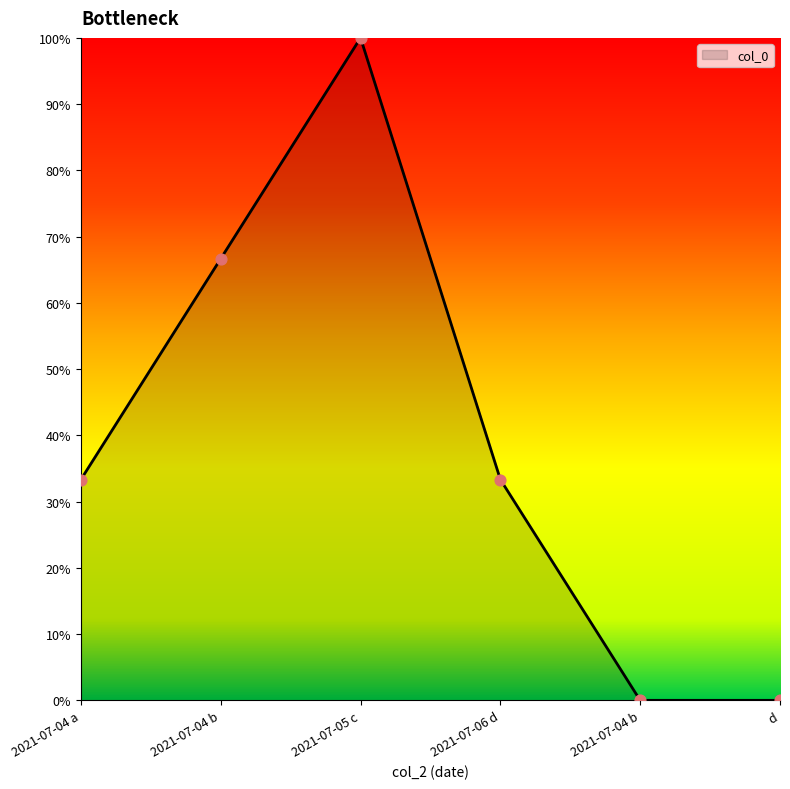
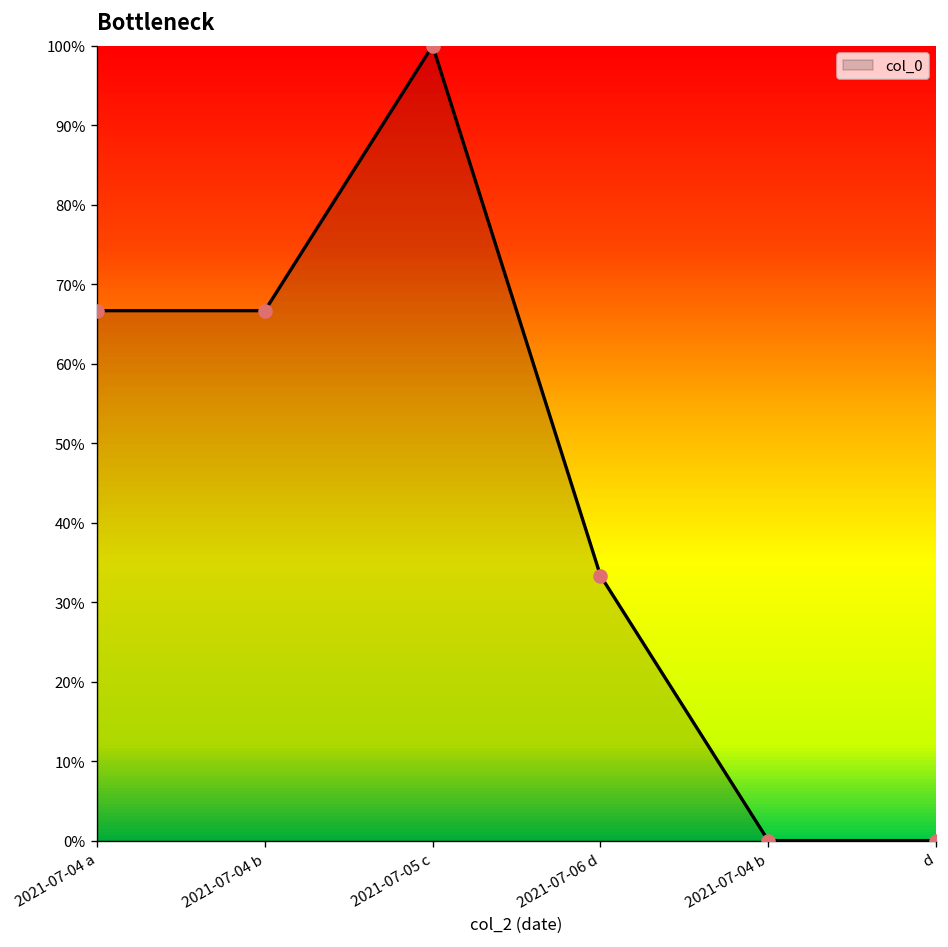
2021-07-04 a: 33% -> 67%
